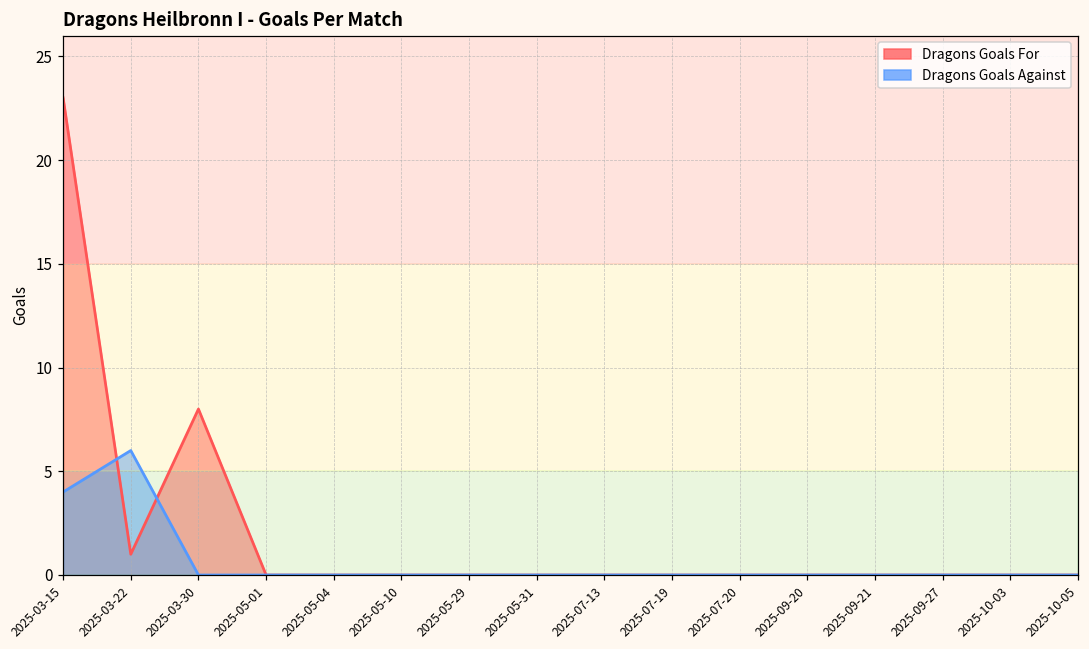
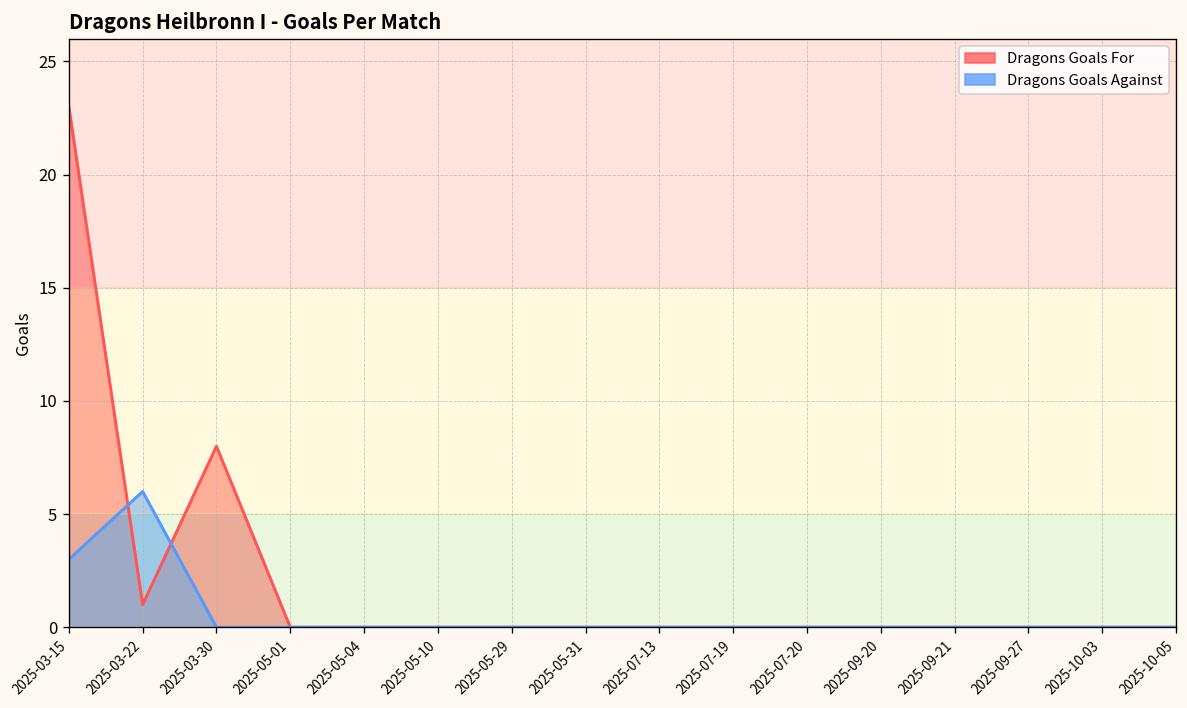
Dragons Goals Against, 2025-03-15: 4 -> 3
